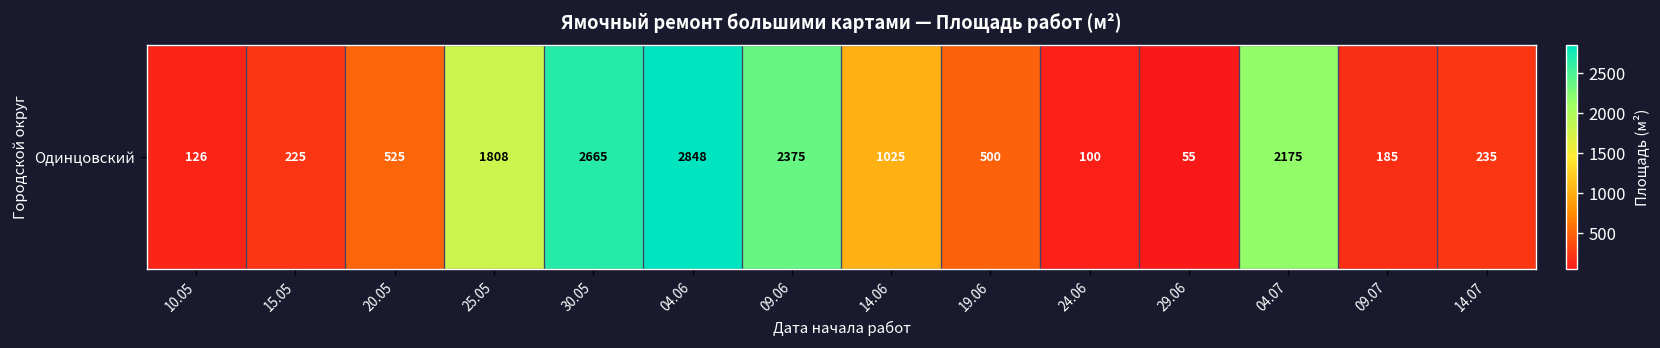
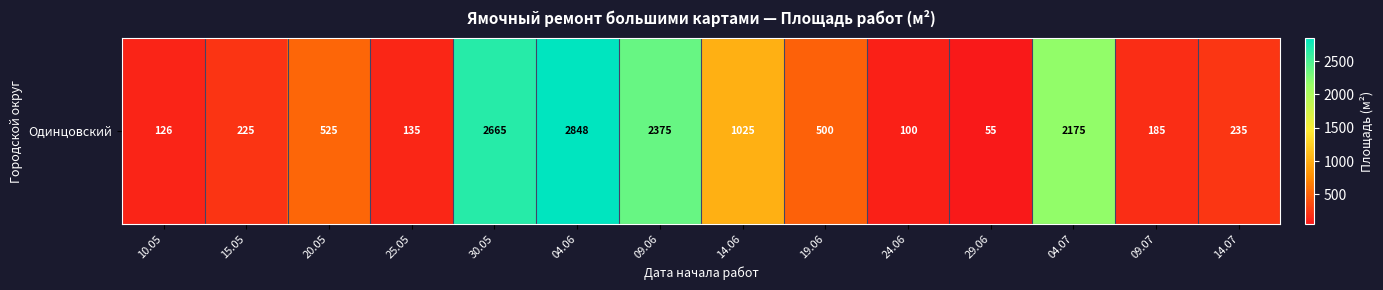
Одинцовский, 25.05: 1808 -> 135
